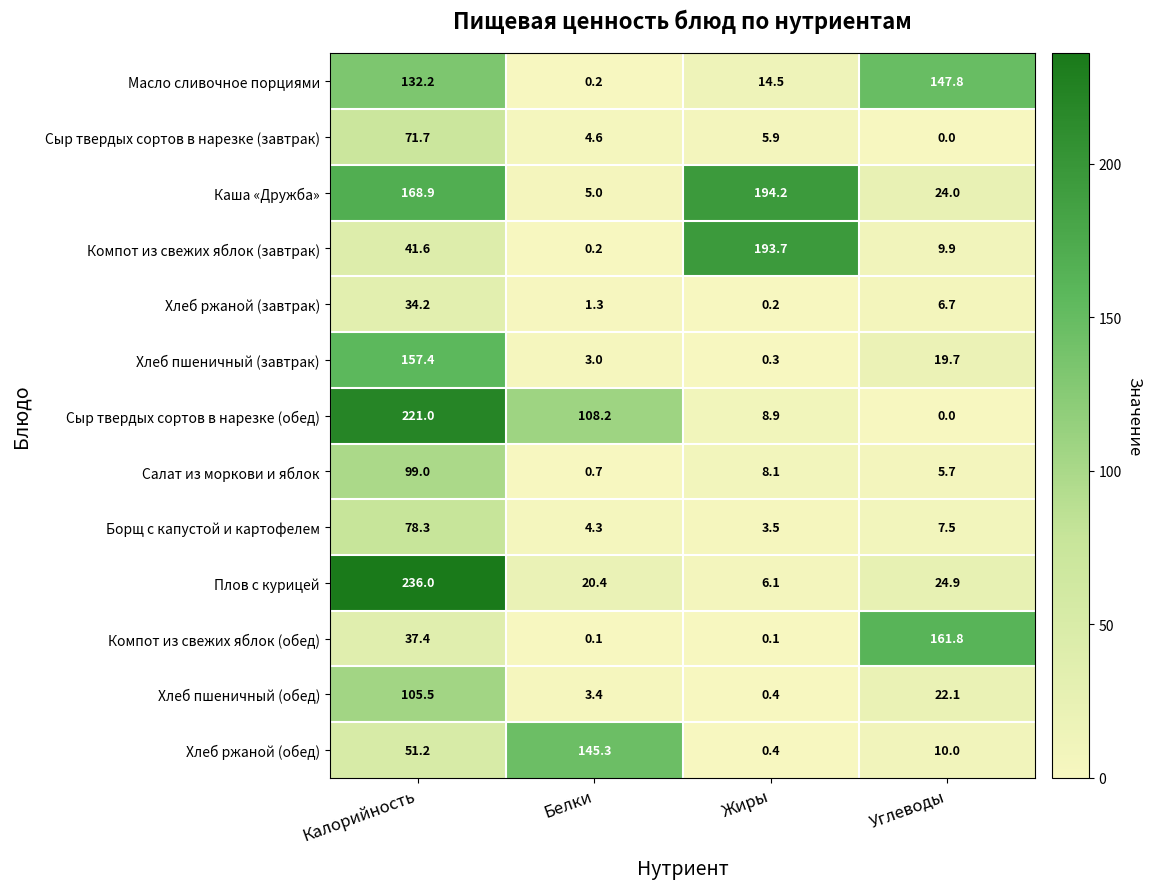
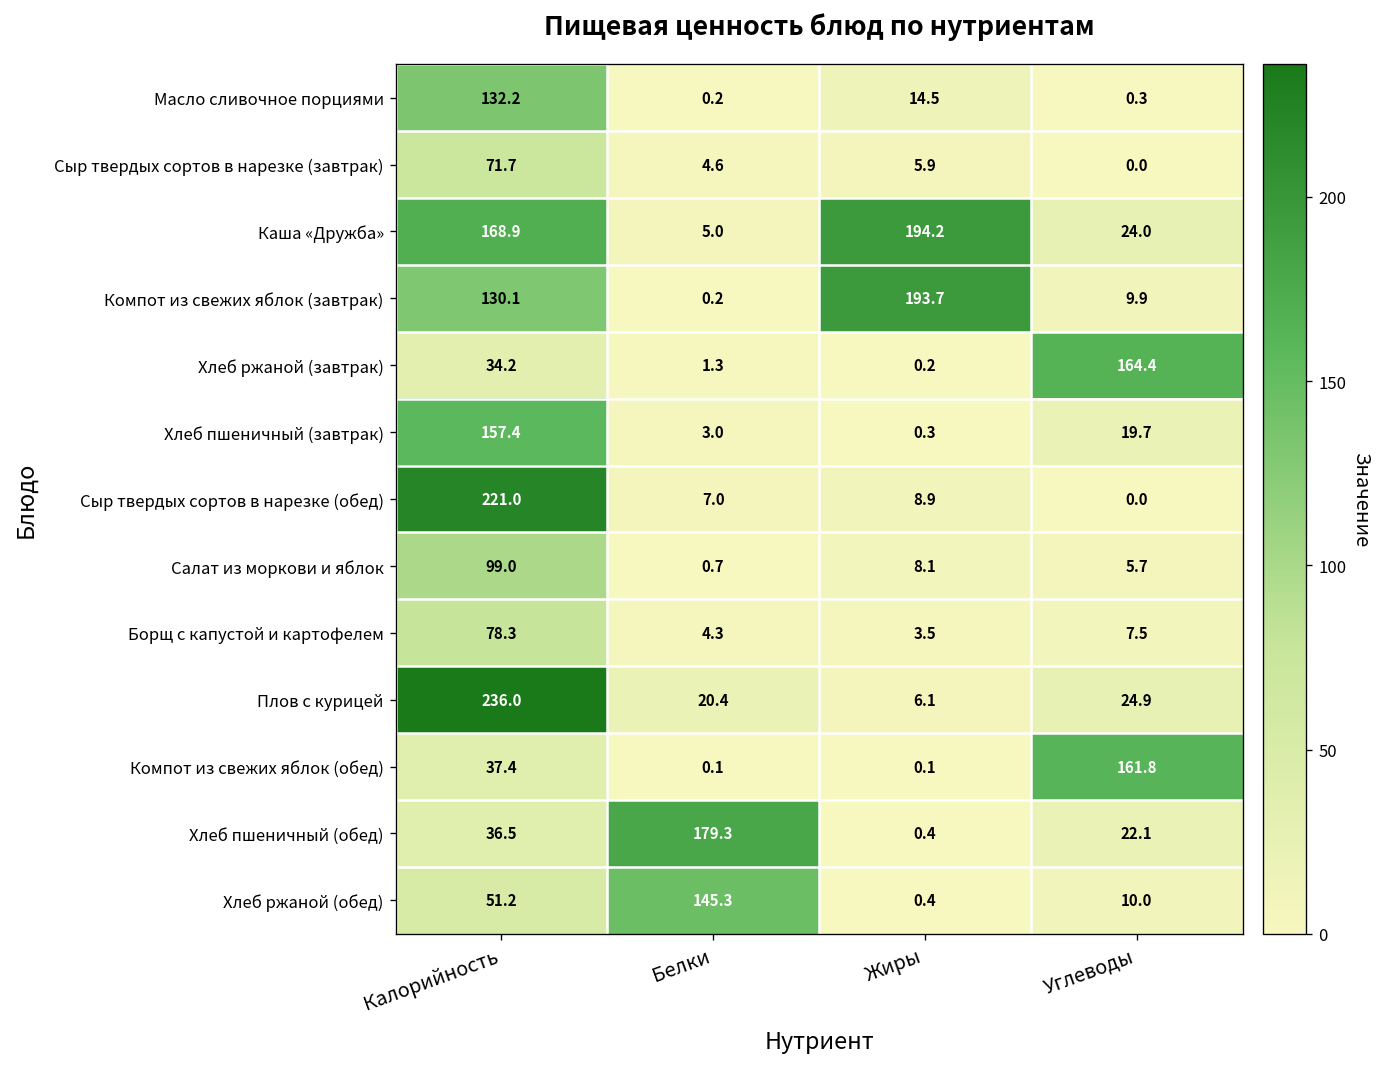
Масло сливочное порциями, Углеводы: 147.8 -> 0.3
Компот из свежих яблок (завтрак), Калорийность: 41.6 -> 130.1
Хлеб ржаной (завтрак), Углеводы: 6.7 -> 164.4
Сыр твердых сортов в нарезке (обед), Белки: 108.2 -> 7.0
Хлеб пшеничный (обед), Калорийность: 105.5 -> 36.5
Хлеб пшеничный (обед), Белки: 3.4 -> 179.3
